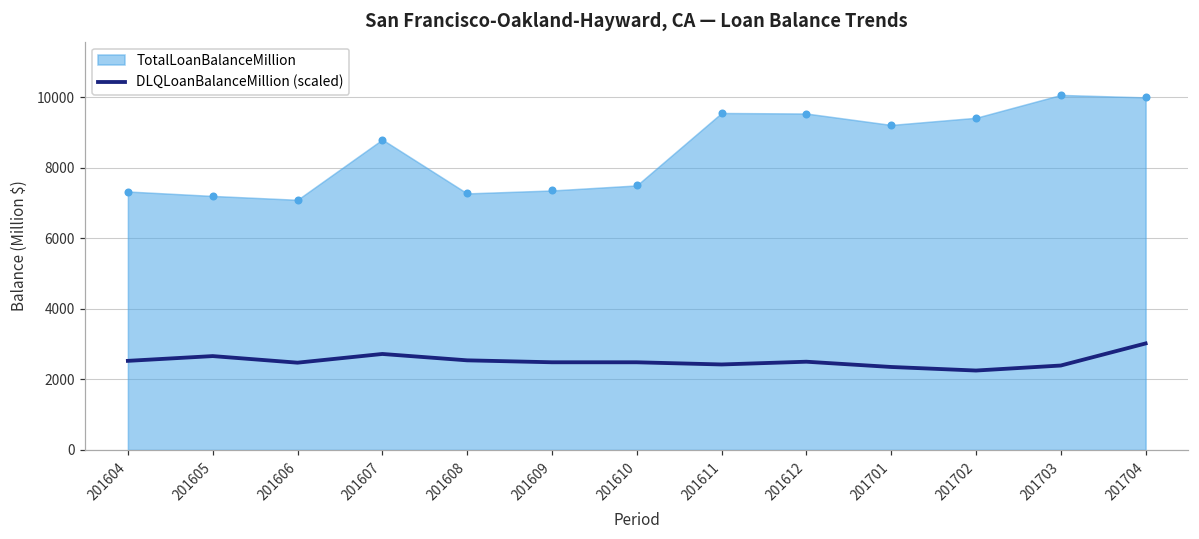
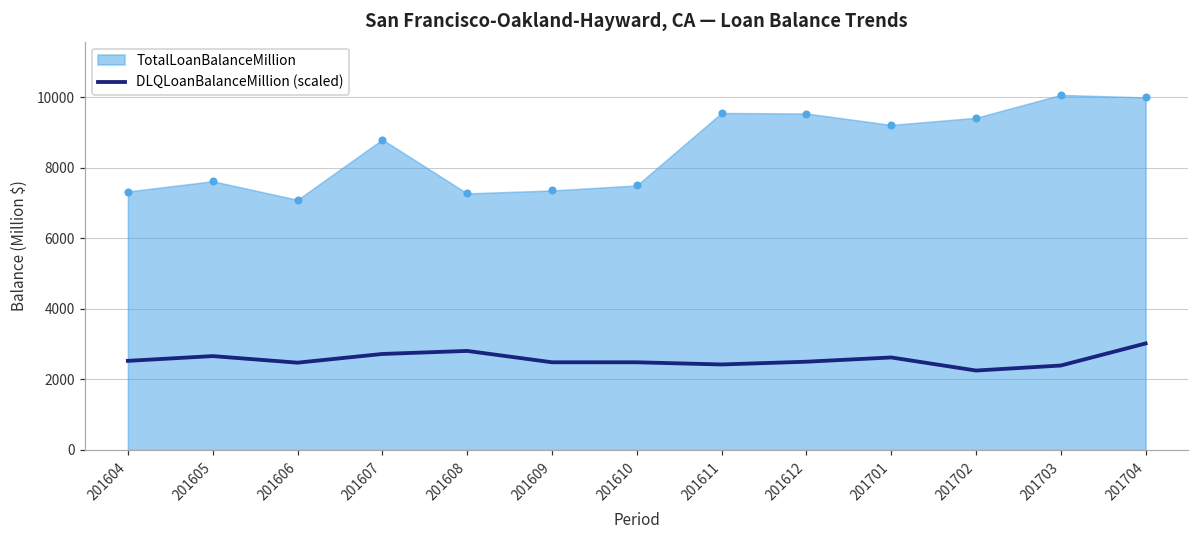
TotalLoanBalanceMillion, 201605: 7200 -> 7600
DLQLoanBalanceMillion (scaled), 201608: 2500 -> 2800
DLQLoanBalanceMillion (scaled), 201701: 2400 -> 2600
